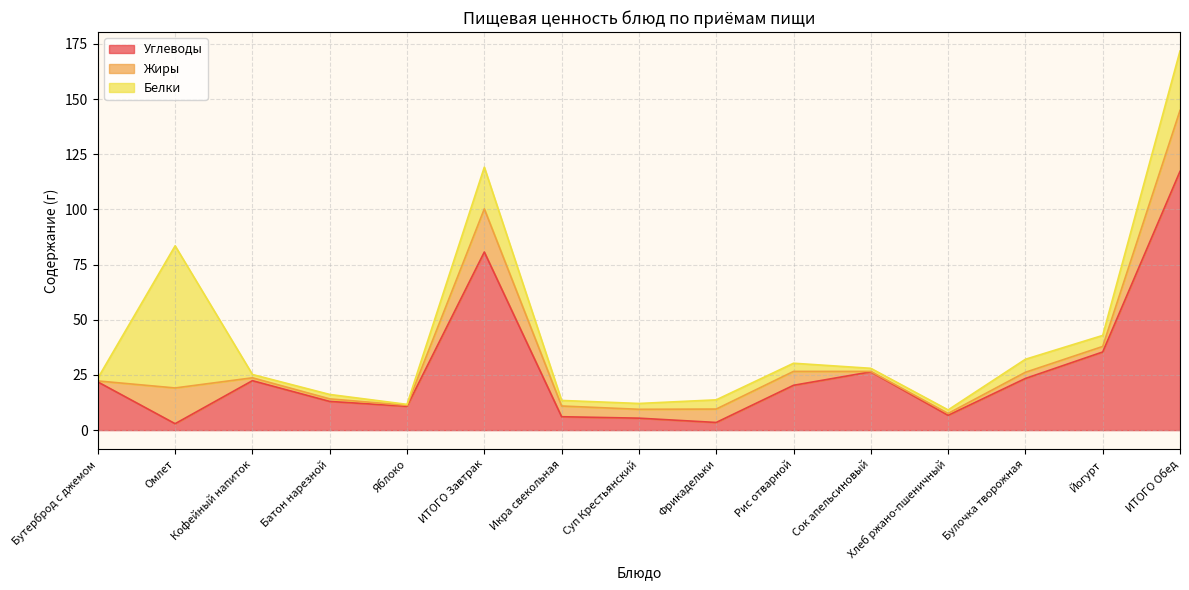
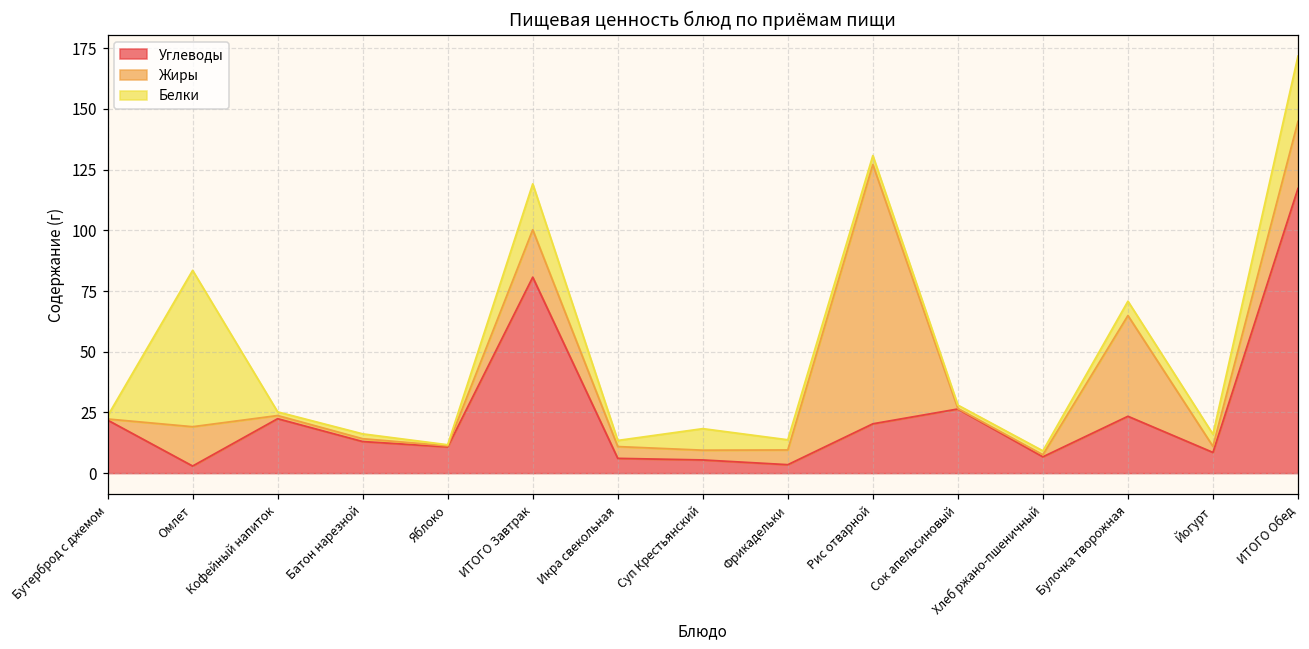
Белки, Суп Крестьянский: 3 -> 9
Жиры, Рис отварной: 6 -> 107
Жиры, Булочка творожная: 3 -> 42
Углеводы, Йогурт: 35 -> 9
